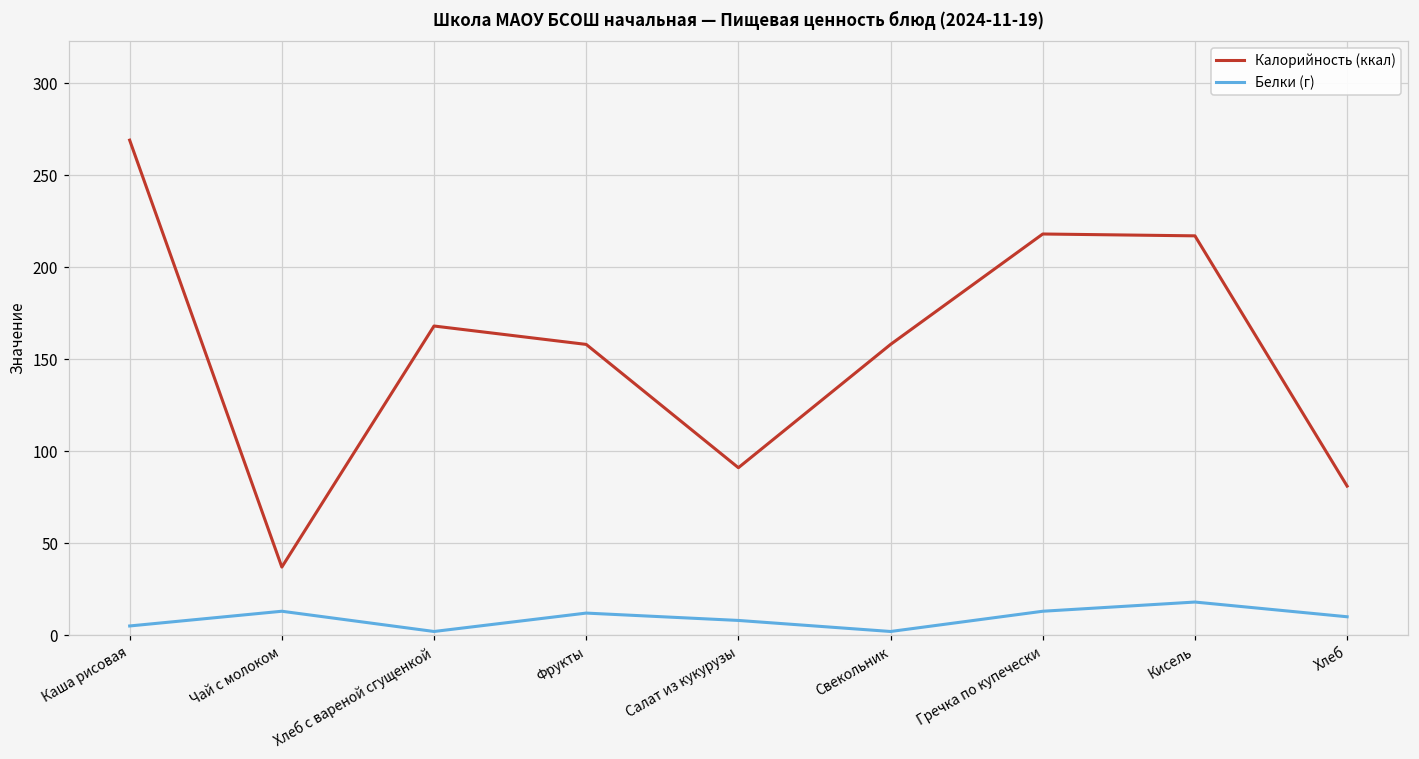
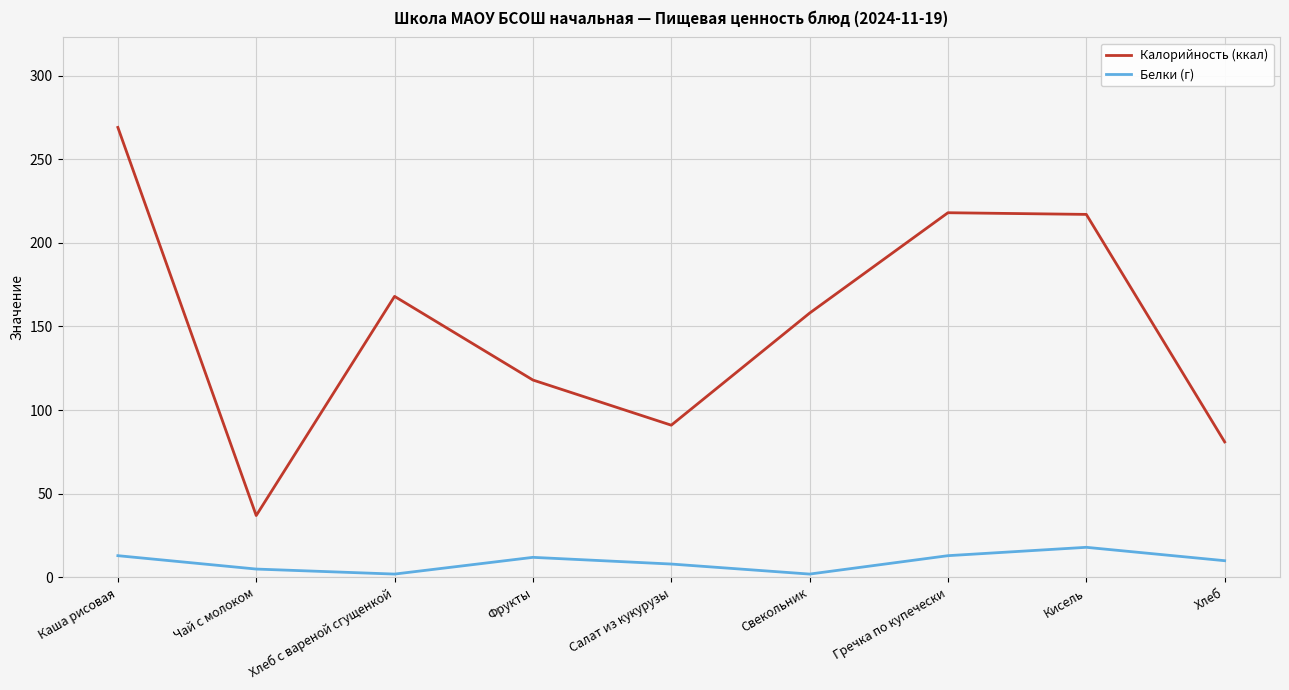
Белки (г), Каша рисовая: 5 -> 13
Белки (г), Чай с молоком: 13 -> 5
Калорийность (ккал), Фрукты: 158 -> 118
